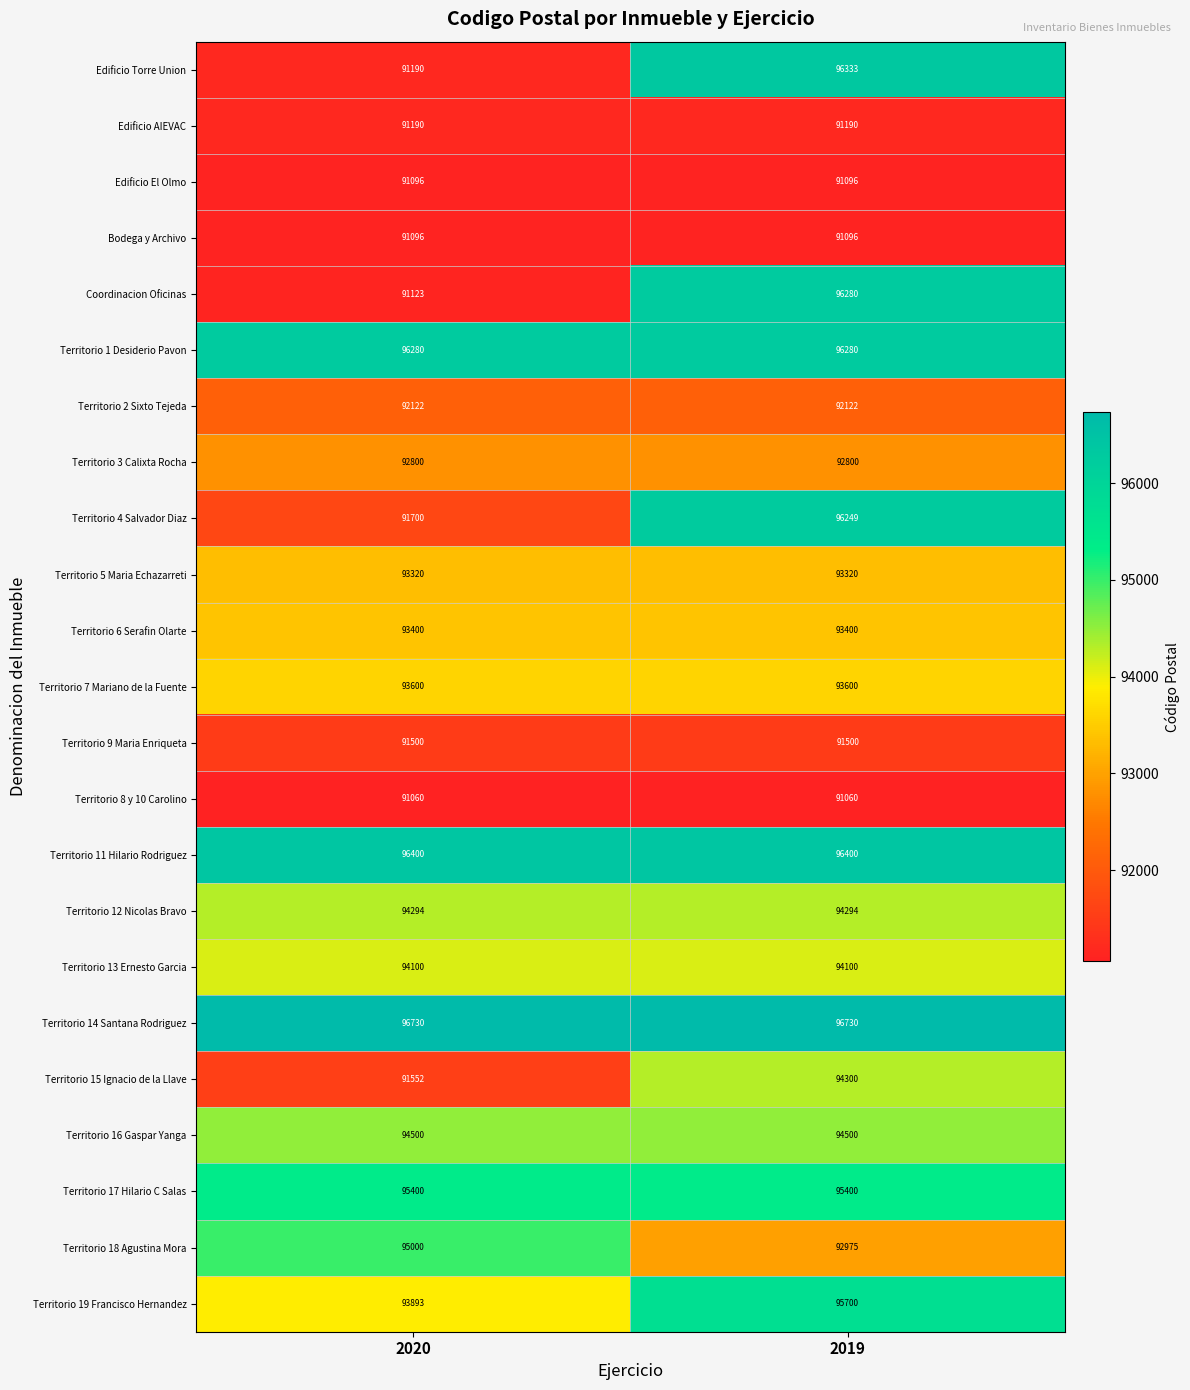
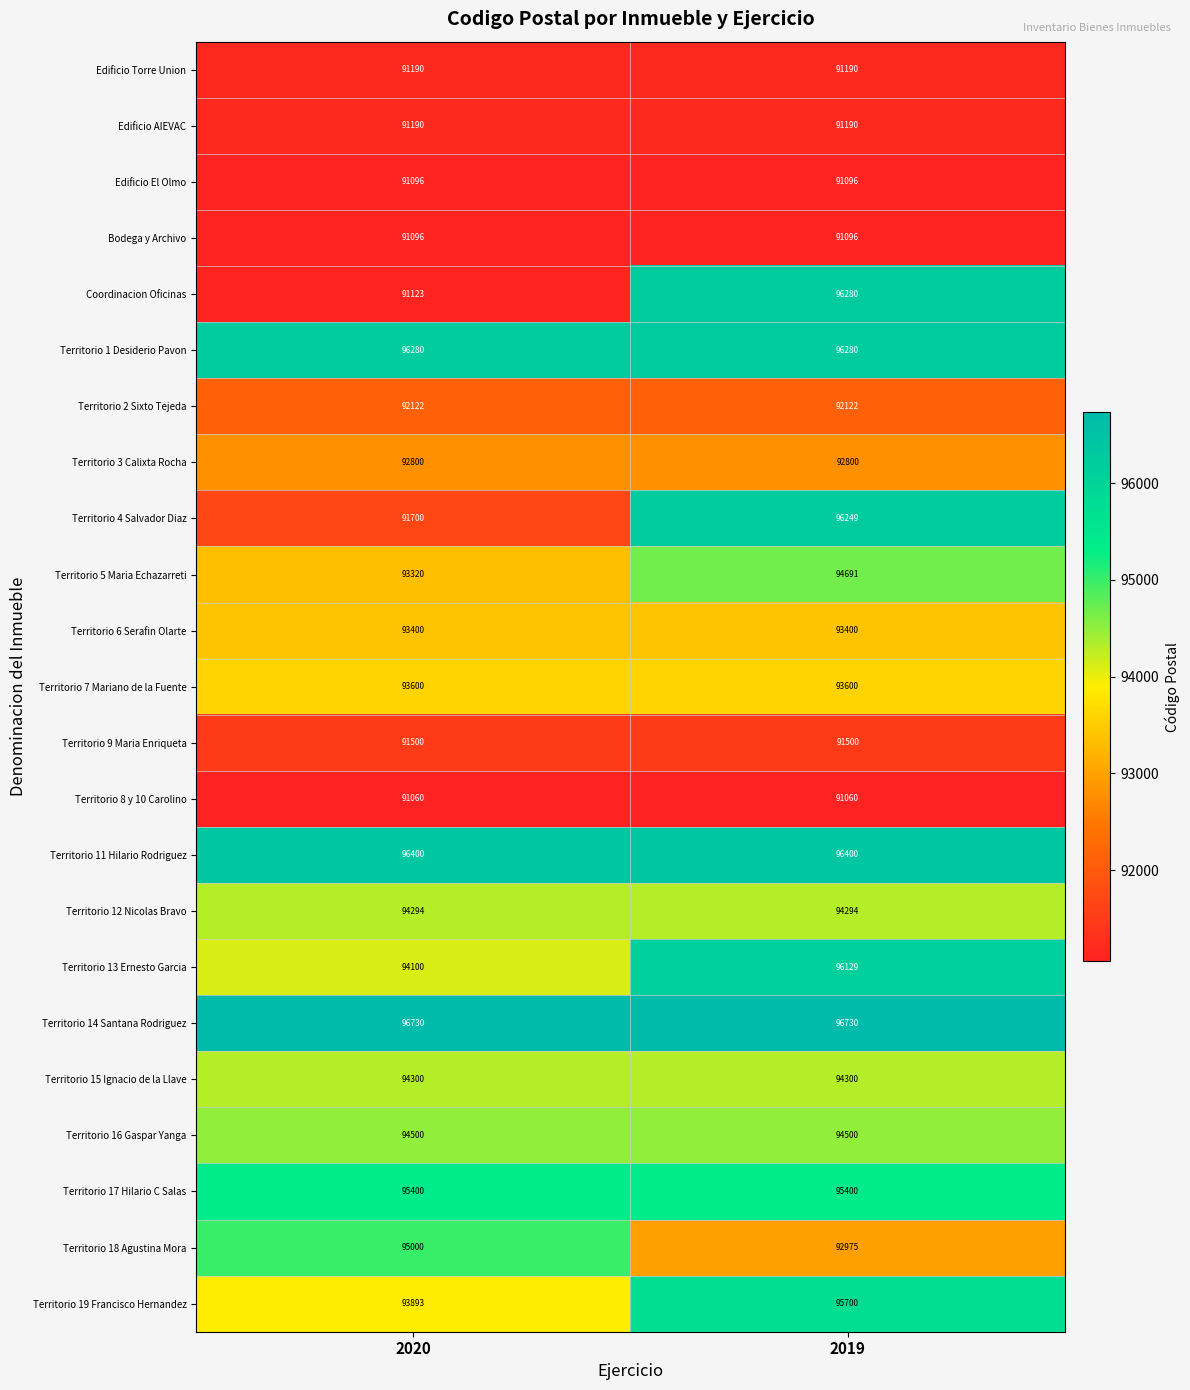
Edificio Torre Union, 2019: 96333 -> 91190
Territorio 5 Maria Echazarreti, 2019: 93320 -> 94691
Territorio 13 Ernesto Garcia, 2019: 94100 -> 96129
Territorio 15 Ignacio de la Llave, 2020: 91552 -> 94300
